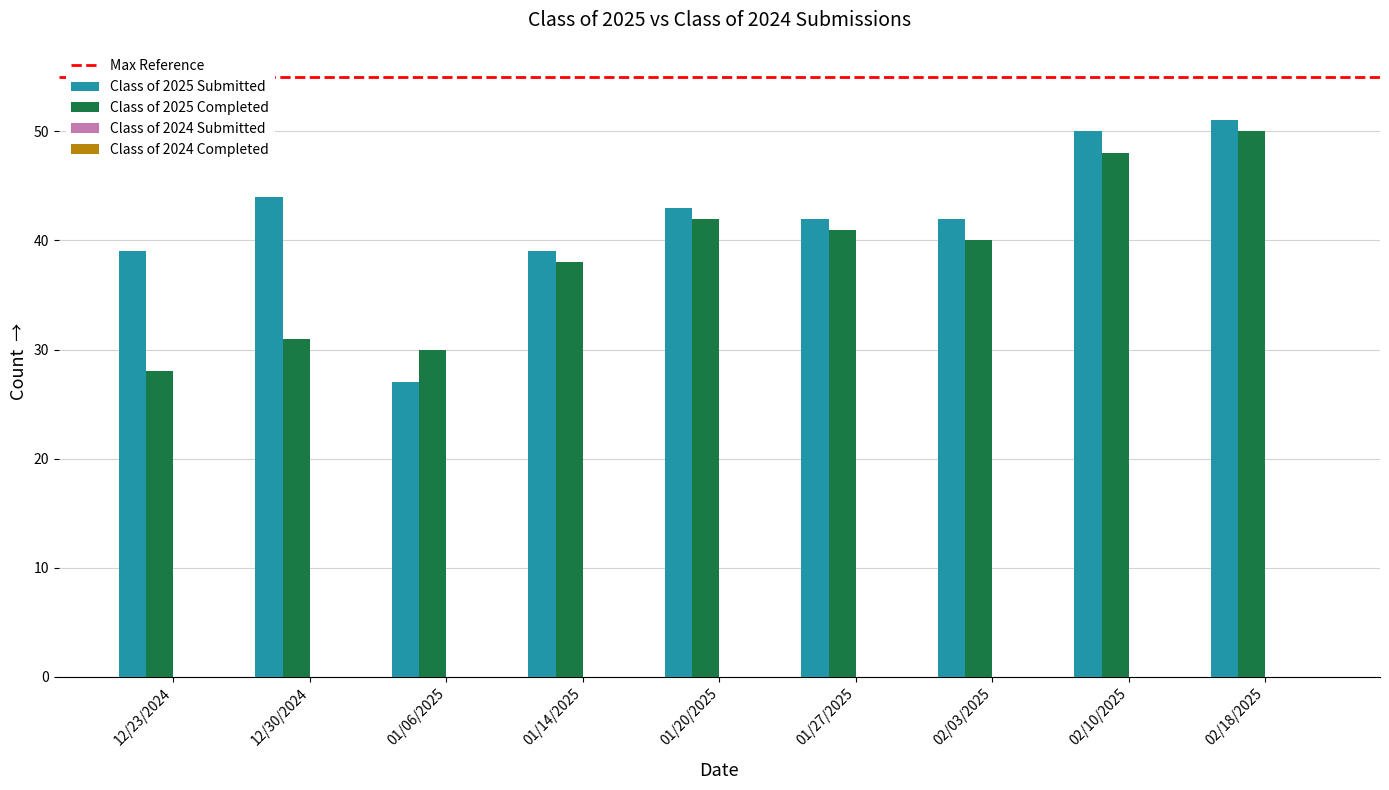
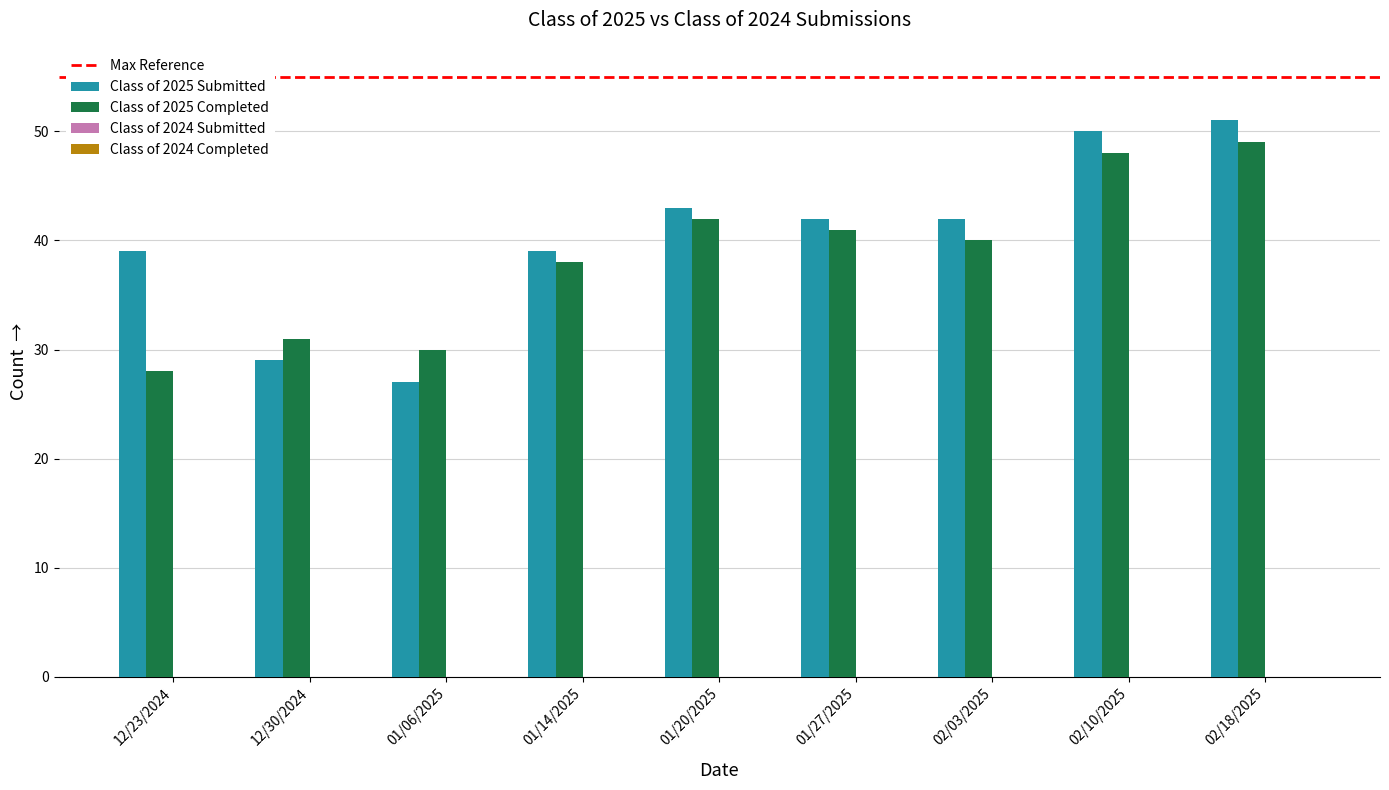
Class of 2025 Submitted, 12/30/2024: 44 -> 29
Class of 2025 Completed, 02/18/2025: 50 -> 49
